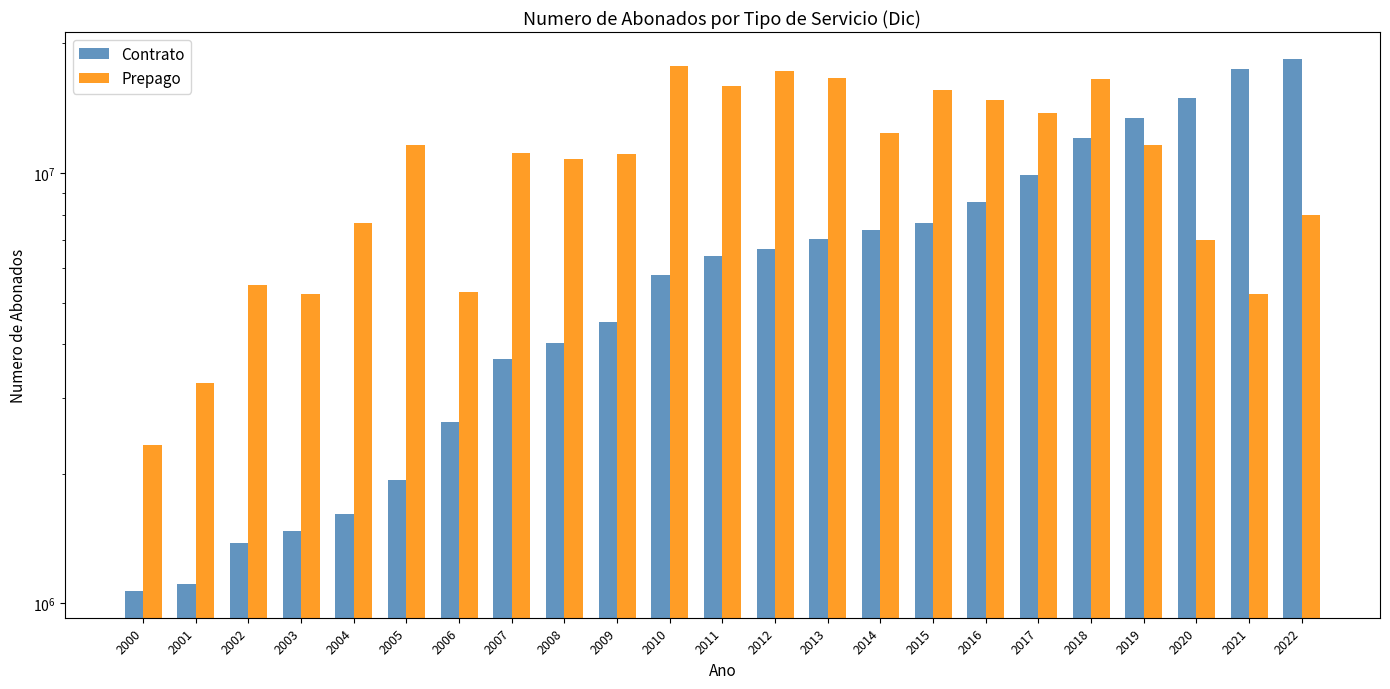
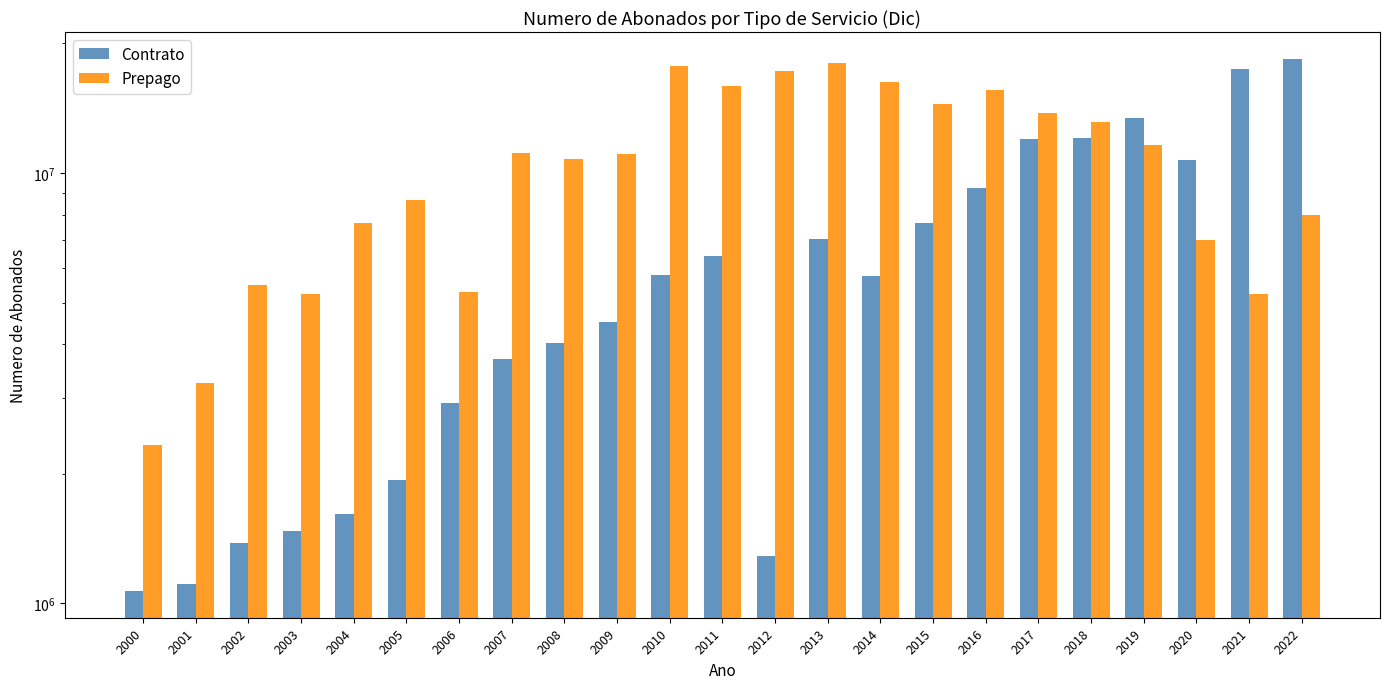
Prepago, 2005: 11600000 -> 8600000
Contrato, 2006: 2600000 -> 2900000
Contrato, 2012: 6700000 -> 1290000
Prepago, 2013: 16600000 -> 18000000
Contrato, 2014: 7400000 -> 5800000
Prepago, 2014: 12400000 -> 16300000
Prepago, 2015: 15600000 -> 14500000
Contrato, 2016: 8600000 -> 9200000
Prepago, 2016: 14700000 -> 15600000
Contrato, 2017: 9900000 -> 12000000
Prepago, 2018: 16600000 -> 13100000
Contrato, 2020: 14900000 -> 10700000
